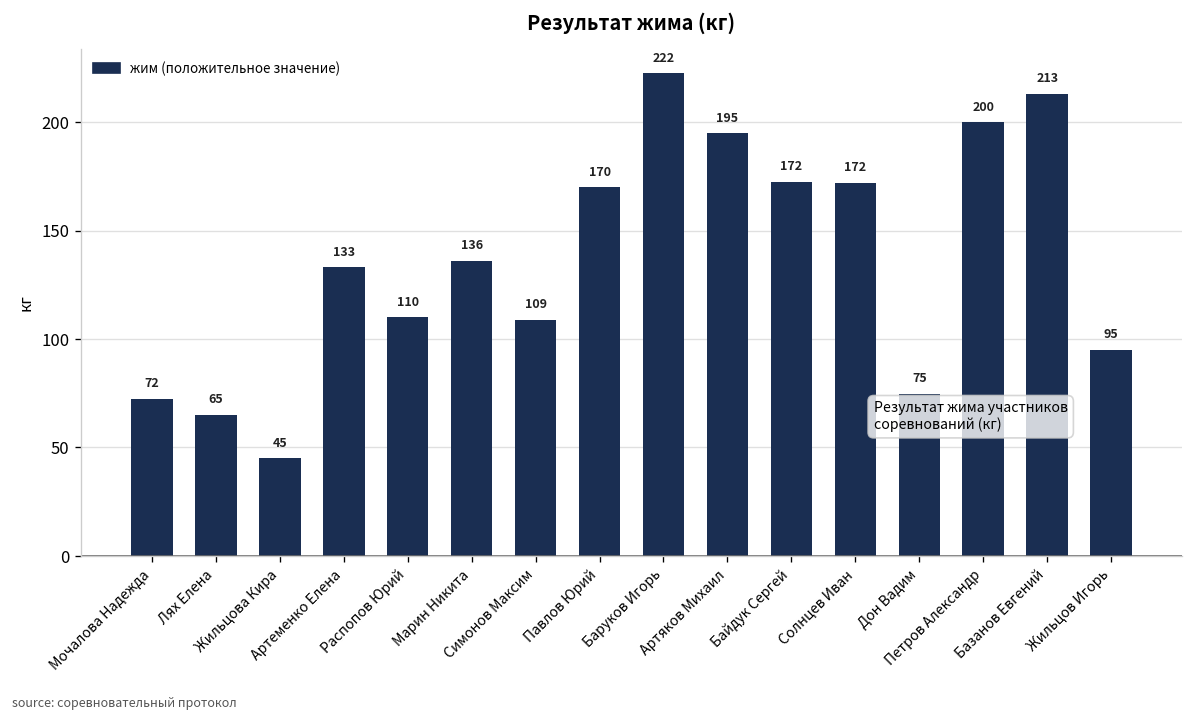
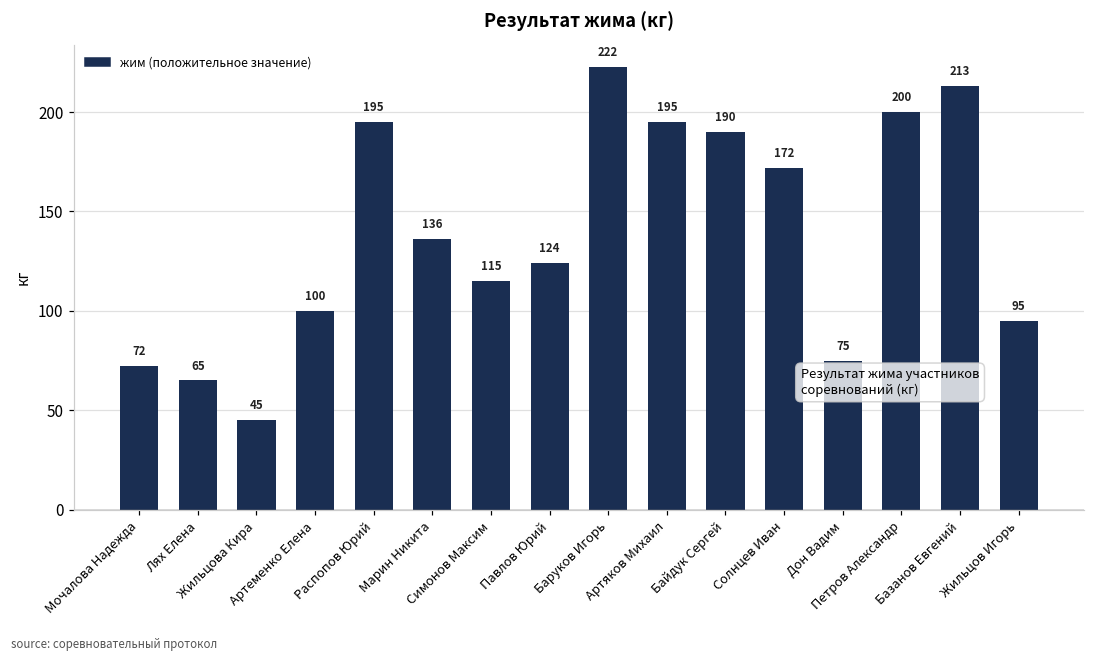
Артеменко Елена: 133 -> 100
Распопов Юрий: 110 -> 195
Симонов Максим: 109 -> 115
Павлов Юрий: 170 -> 124
Байдук Сергей: 172 -> 190
